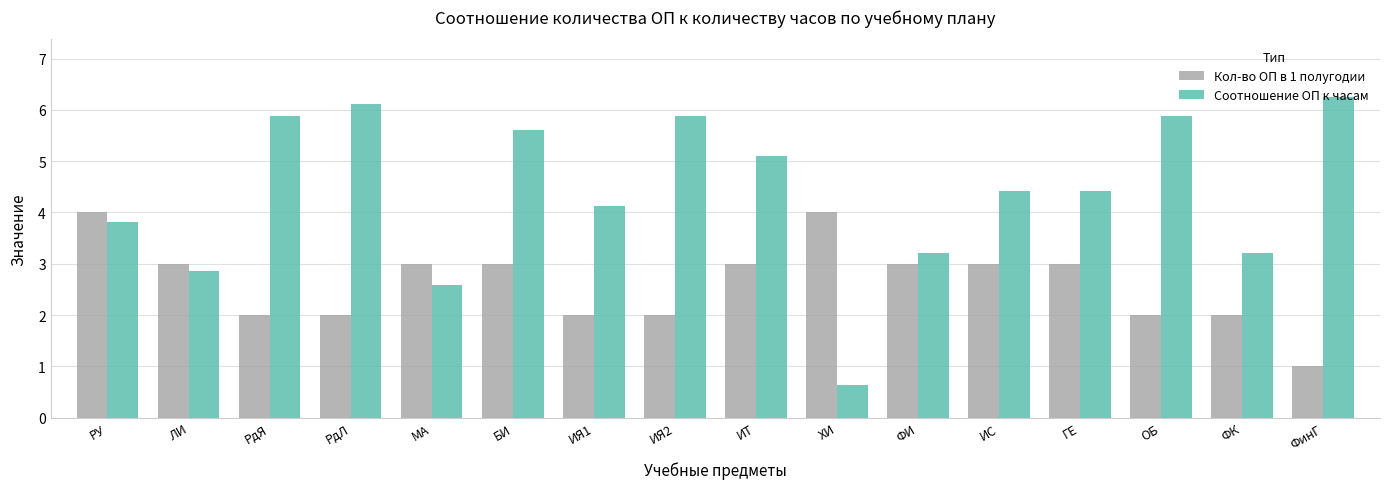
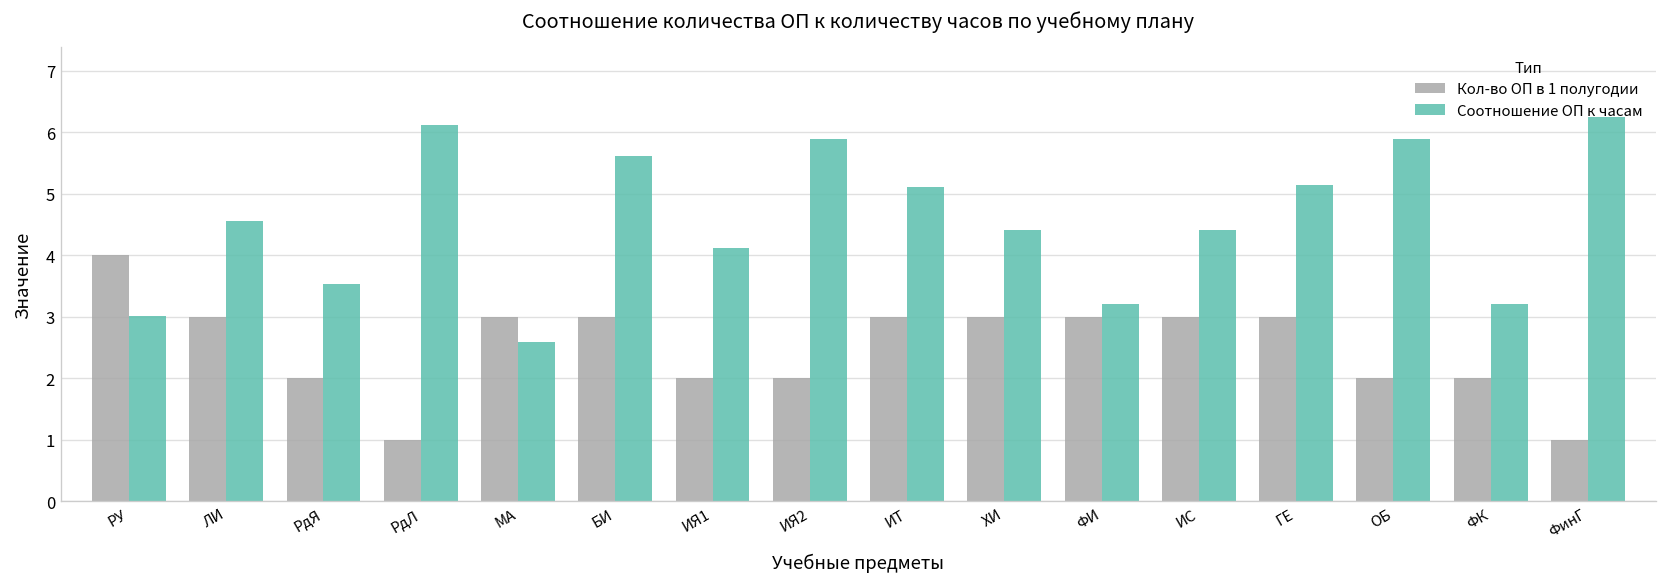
Соотношение ОП к часам, РУ: 3.8 -> 3.0
Соотношение ОП к часам, ЛИ: 2.9 -> 4.6
Соотношение ОП к часам, РдЯ: 5.9 -> 3.5
Кол-во ОП в 1 полугодии, РдЛ: 2 -> 1
Кол-во ОП в 1 полугодии, ХИ: 4 -> 3
Соотношение ОП к часам, ХИ: 0.6 -> 4.4
Соотношение ОП к часам, ГЕ: 4.4 -> 5.1
